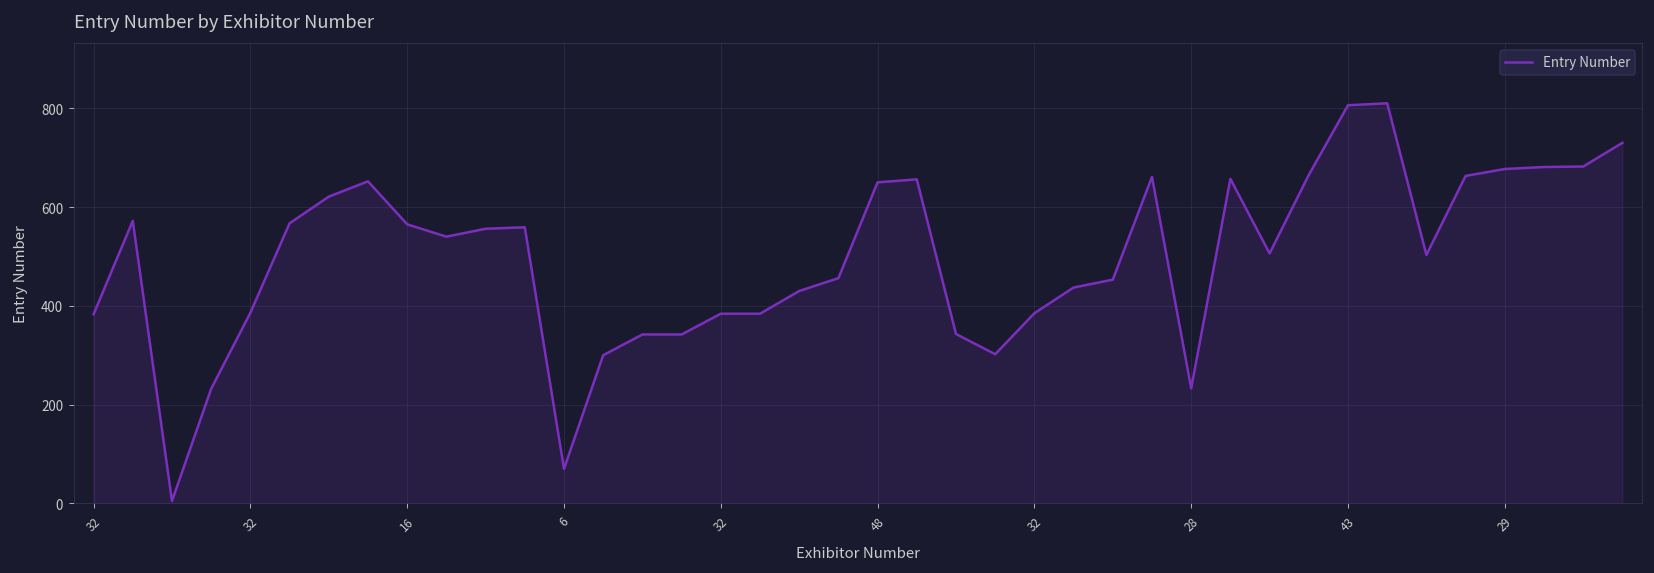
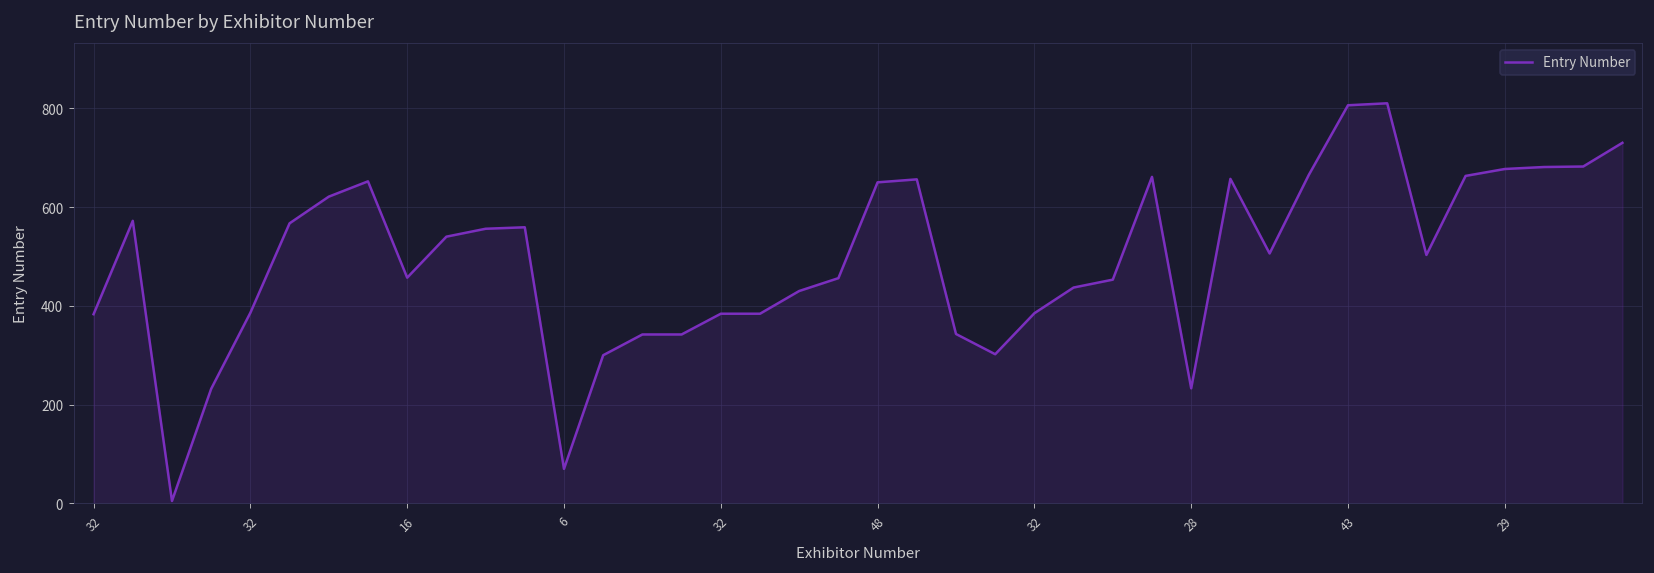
16: 570 -> 460
